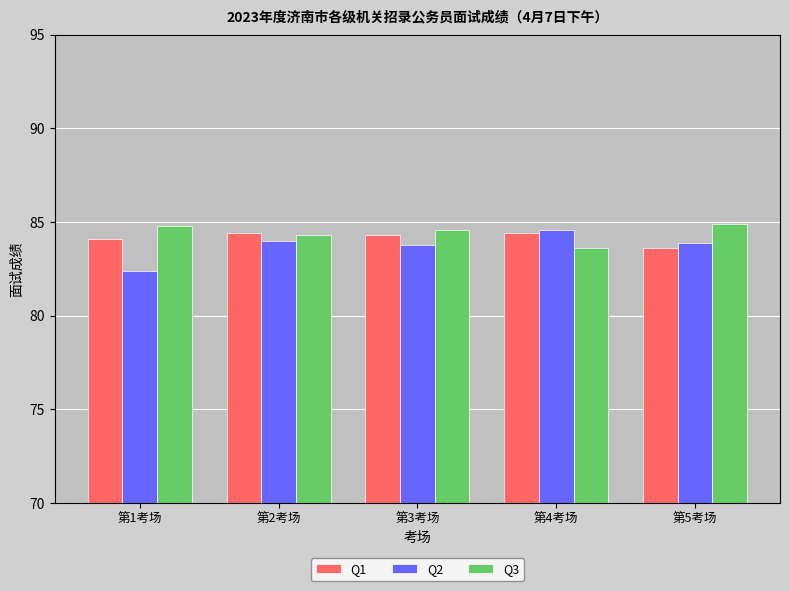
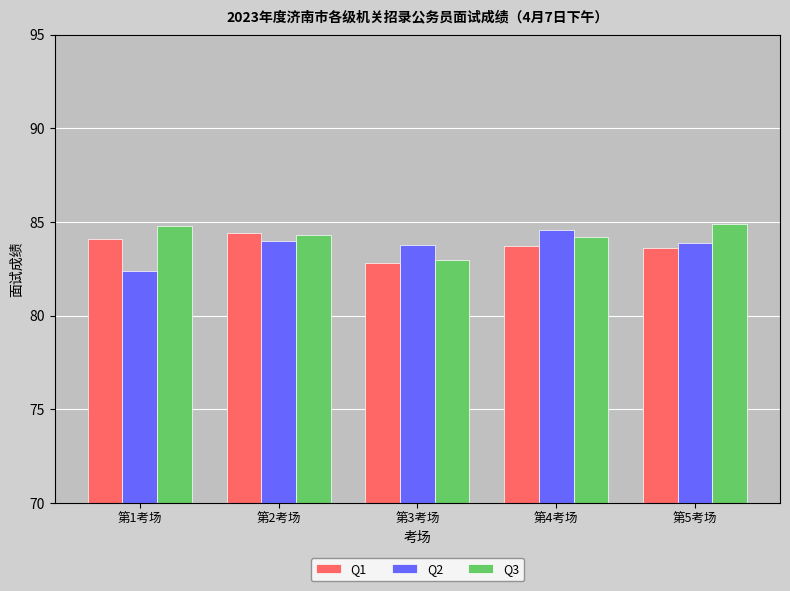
Q1, 第3考场: 84.3 -> 82.8
Q3, 第3考场: 84.6 -> 83.0
Q1, 第4考场: 84.4 -> 83.7
Q3, 第4考场: 83.6 -> 84.2
